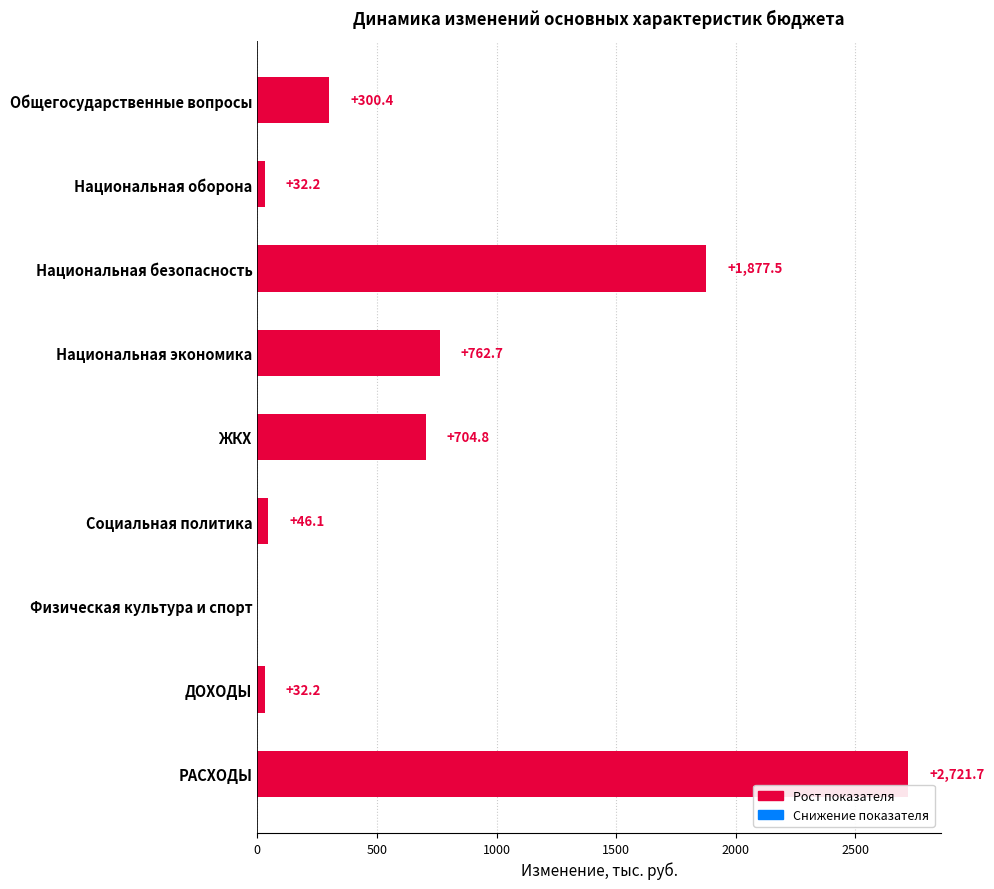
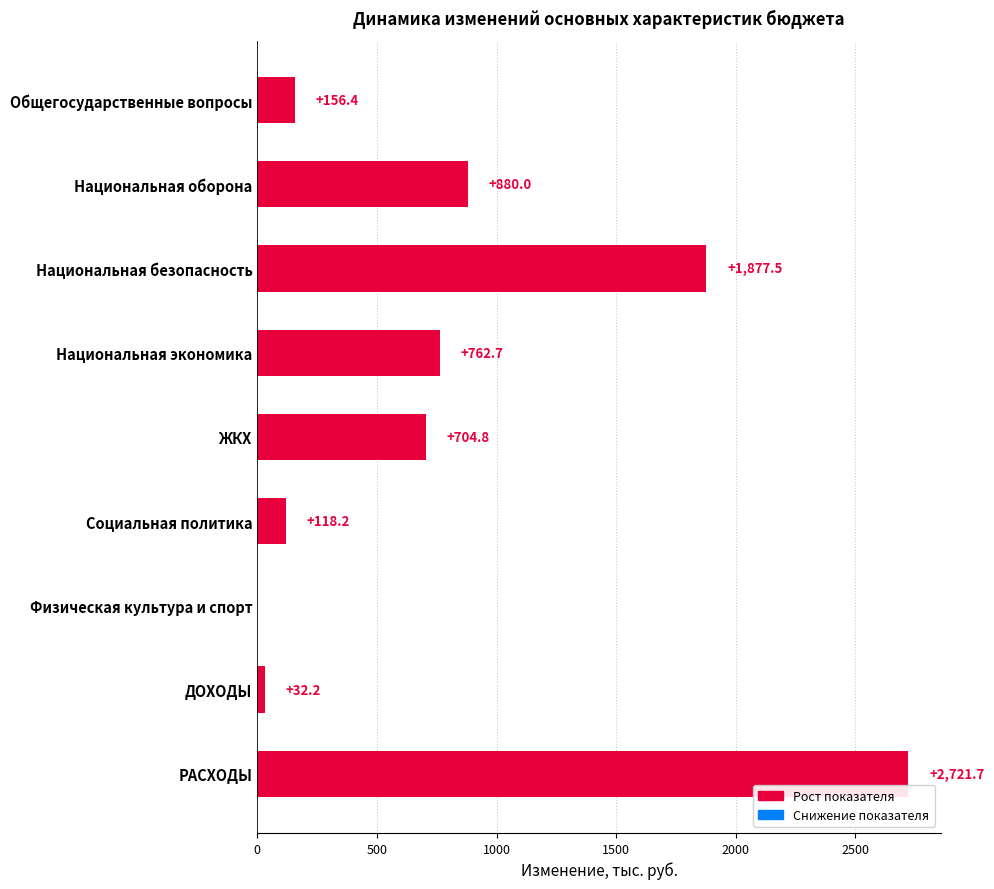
Общегосударственные вопросы: +300.4 -> +156.4
Национальная оборона: +32.2 -> +880.0
Социальная политика: +46.1 -> +118.2
